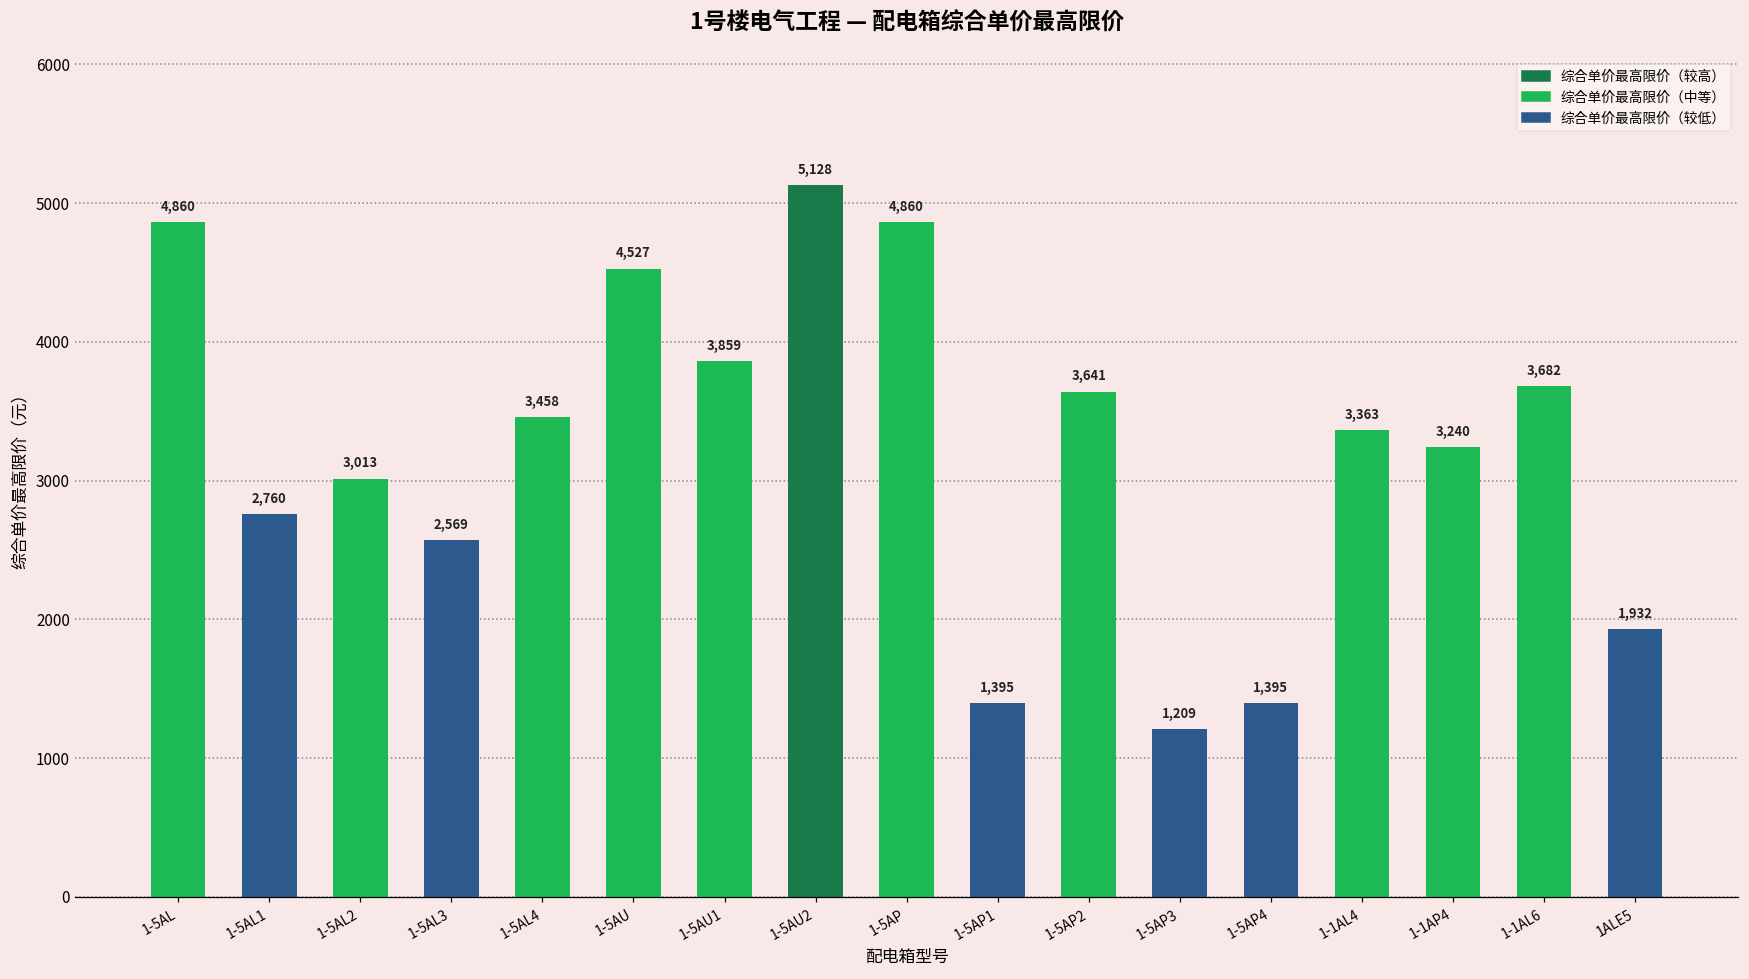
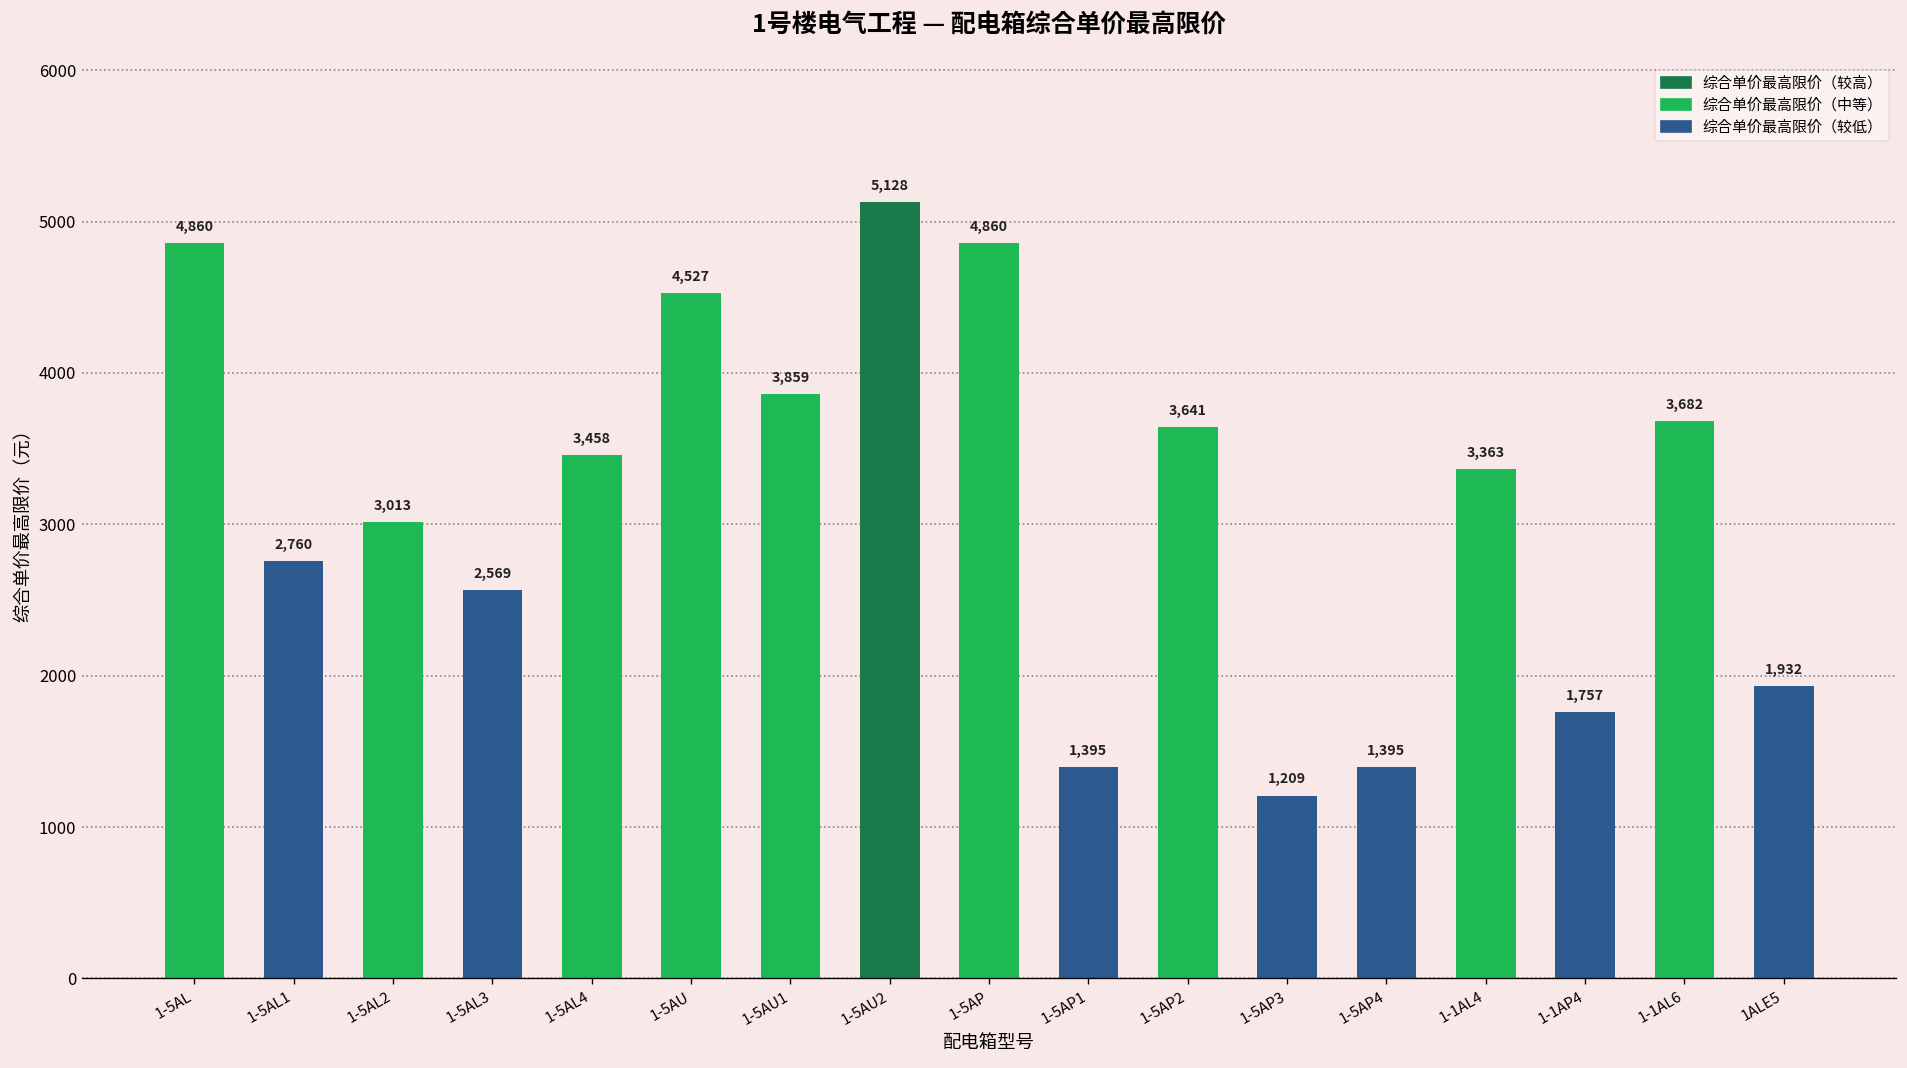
1-1AP4: 3,240 -> 1,757
